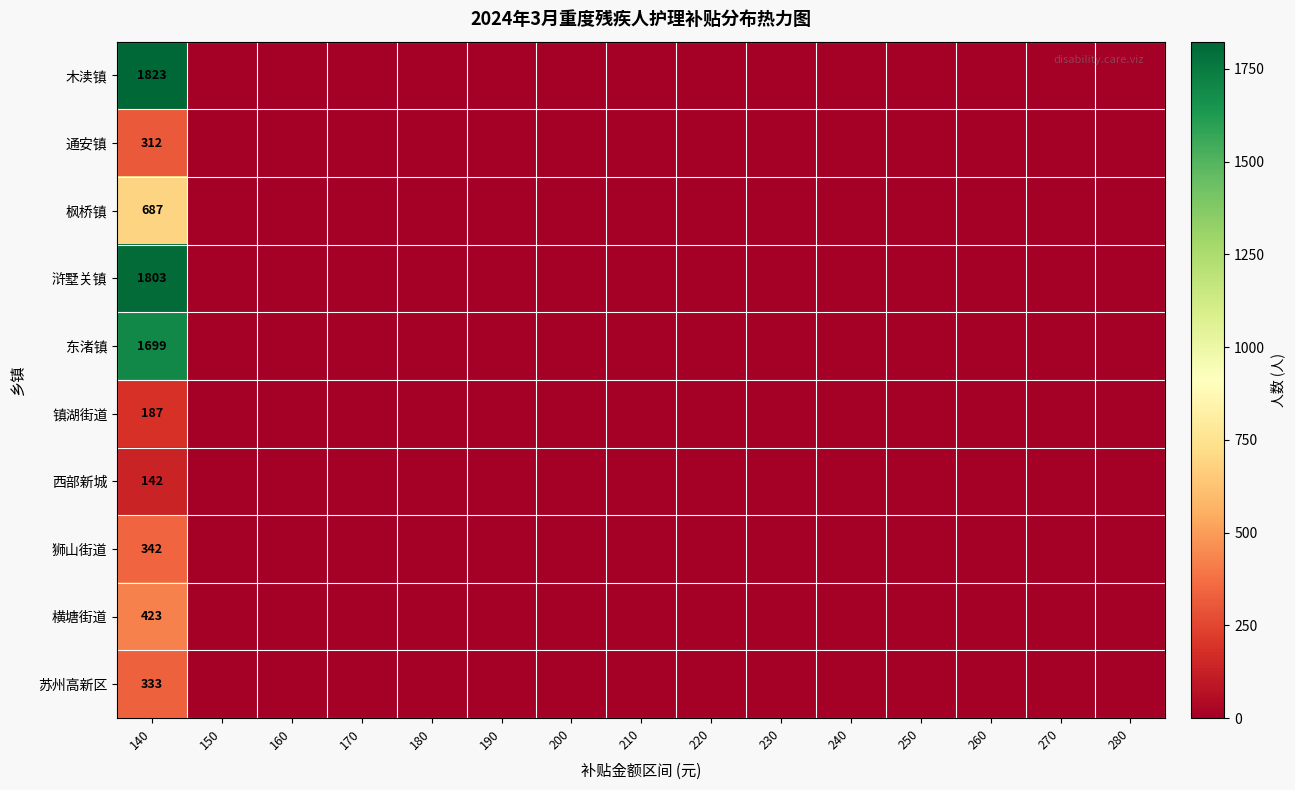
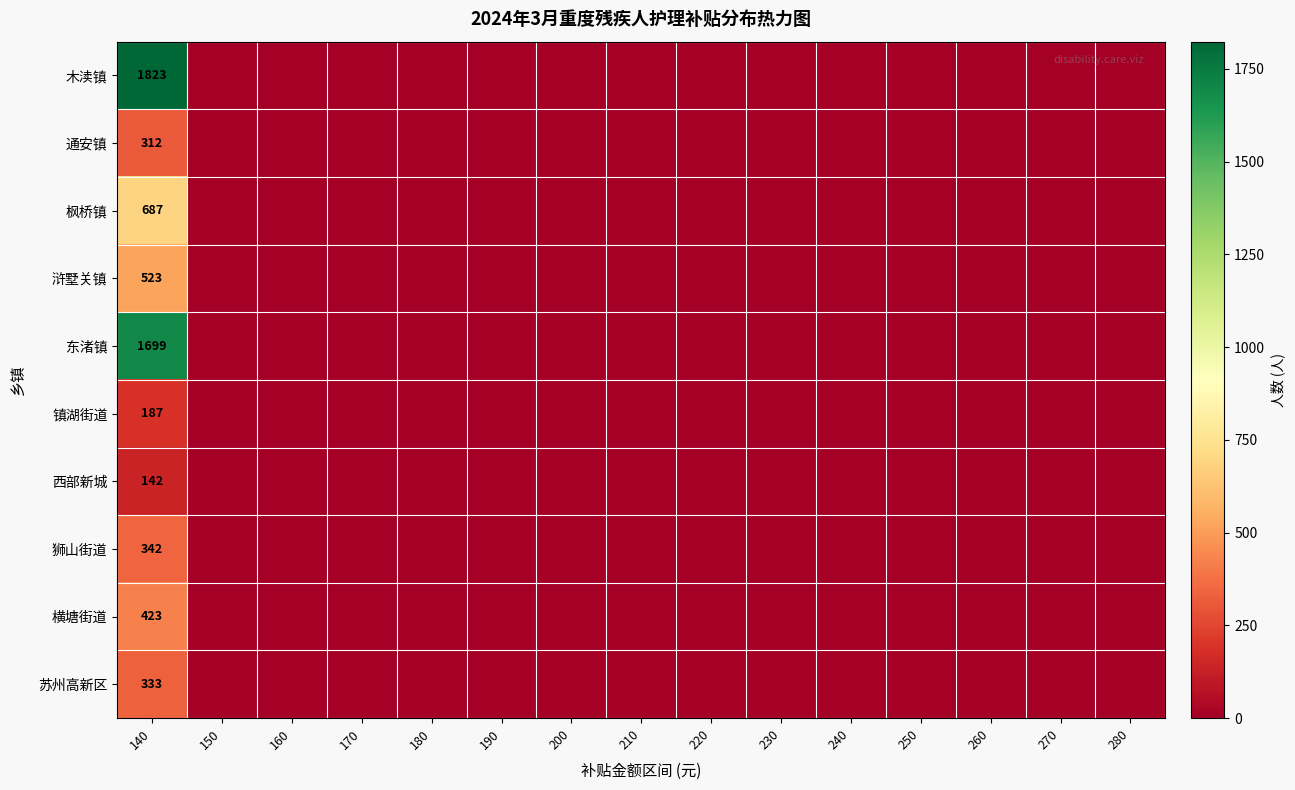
浒墅关镇, 140: 1803 -> 523
